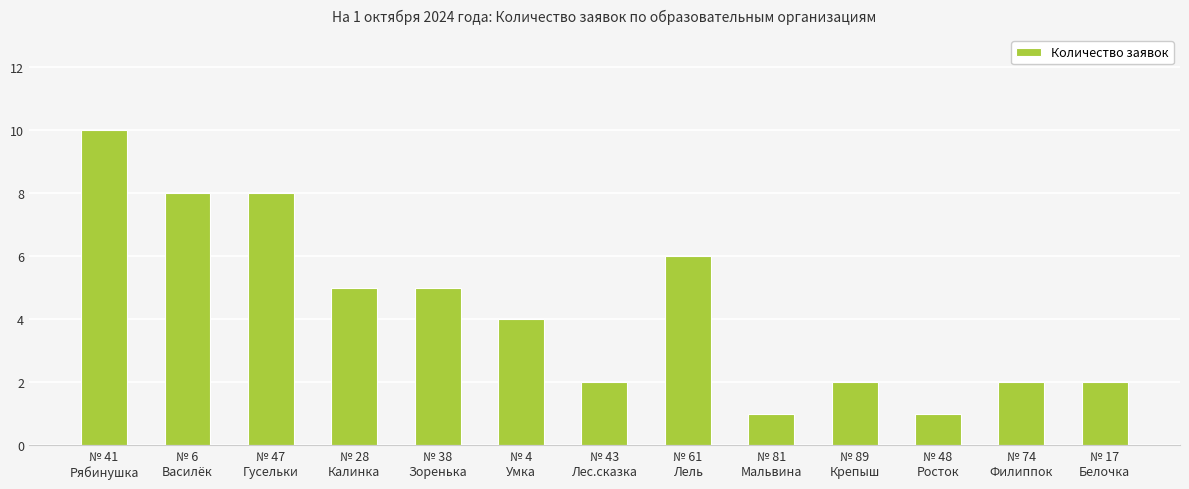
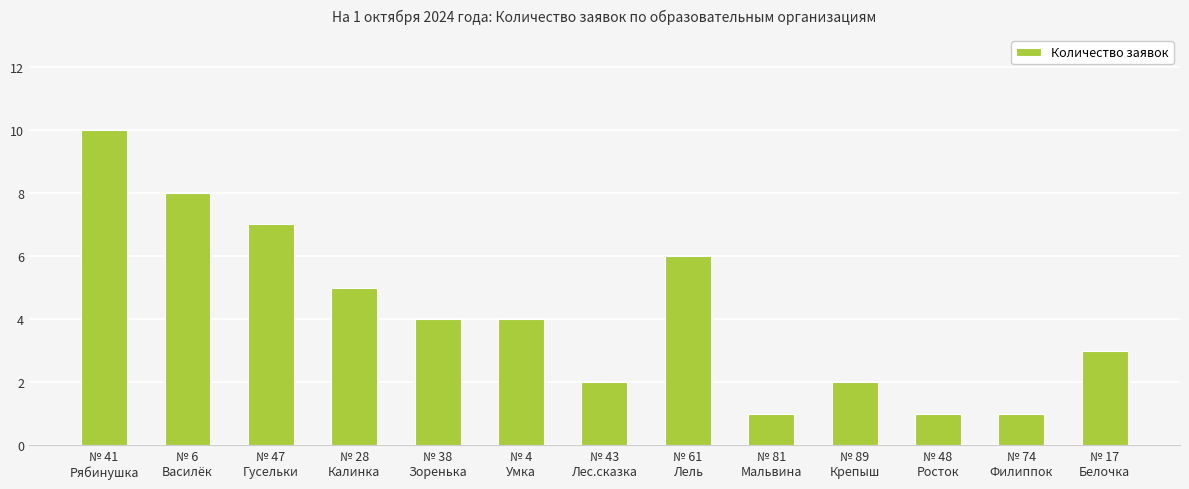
№ 47 Гусельки: 8 -> 7
№ 38 Зоренька: 5 -> 4
№ 74 Филиппок: 2 -> 1
№ 17 Белочка: 2 -> 3
